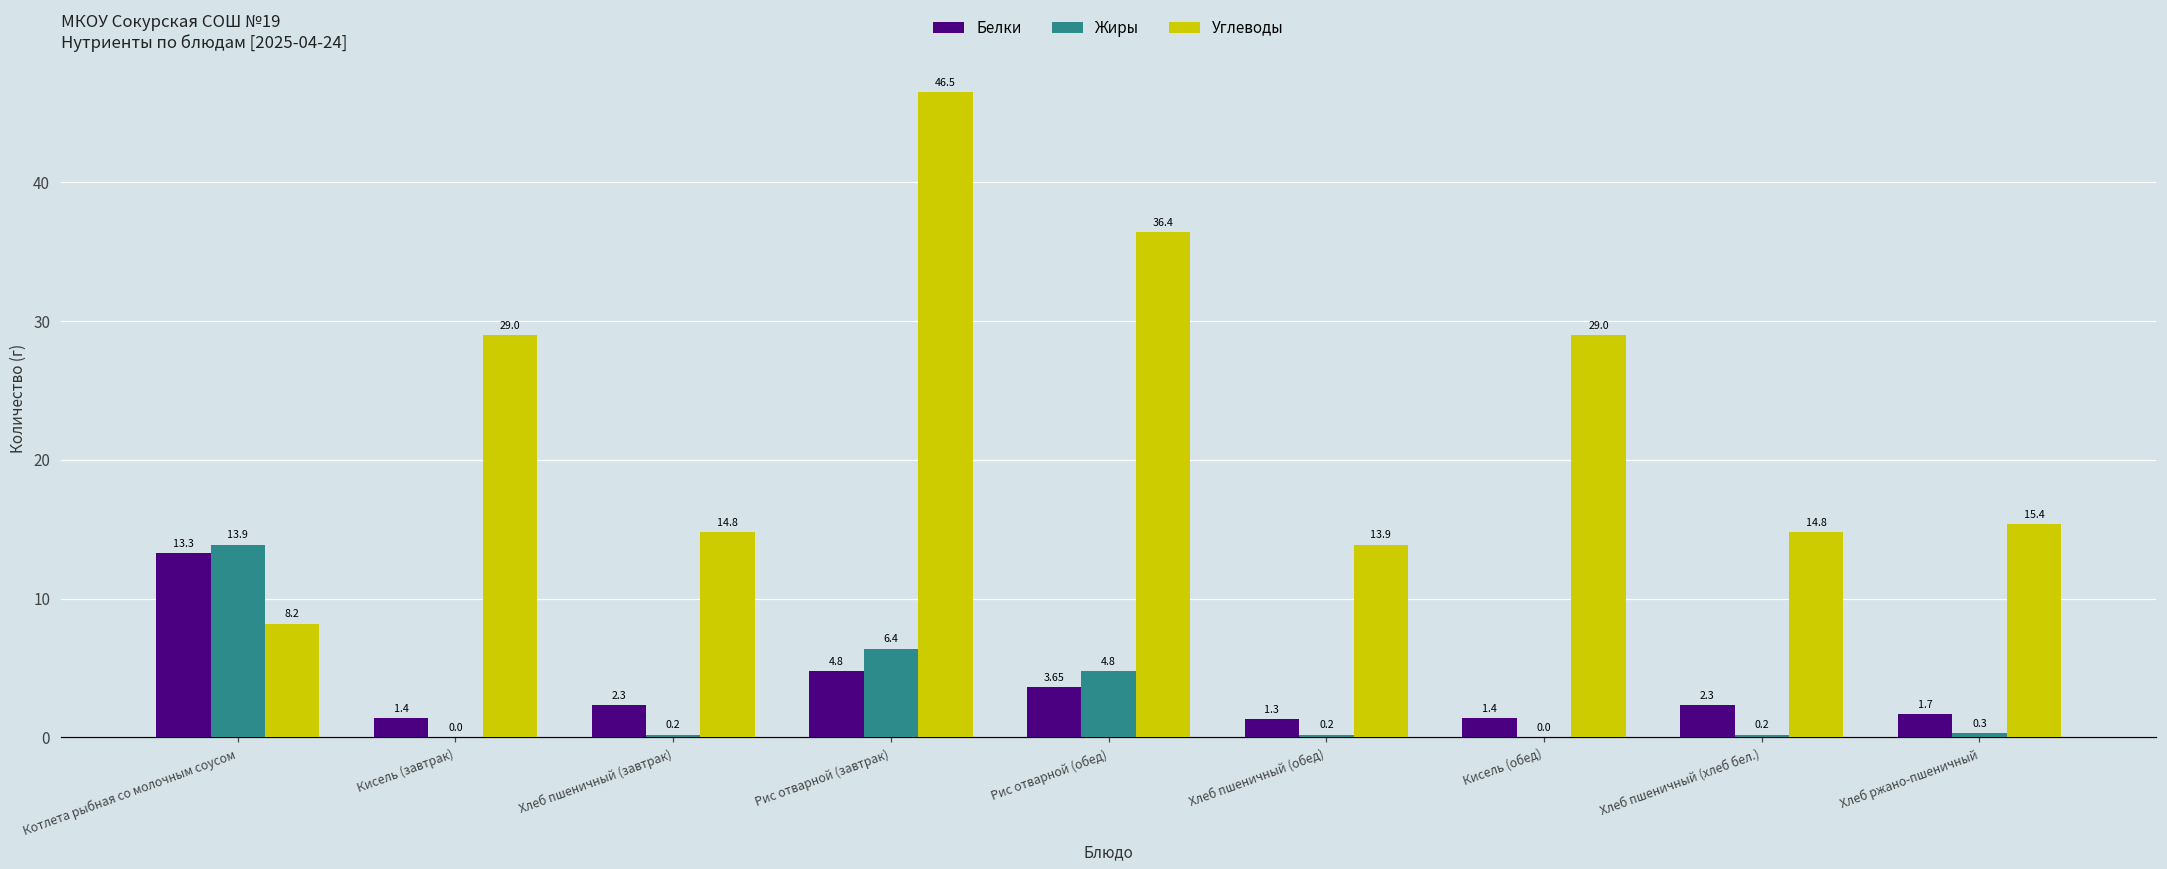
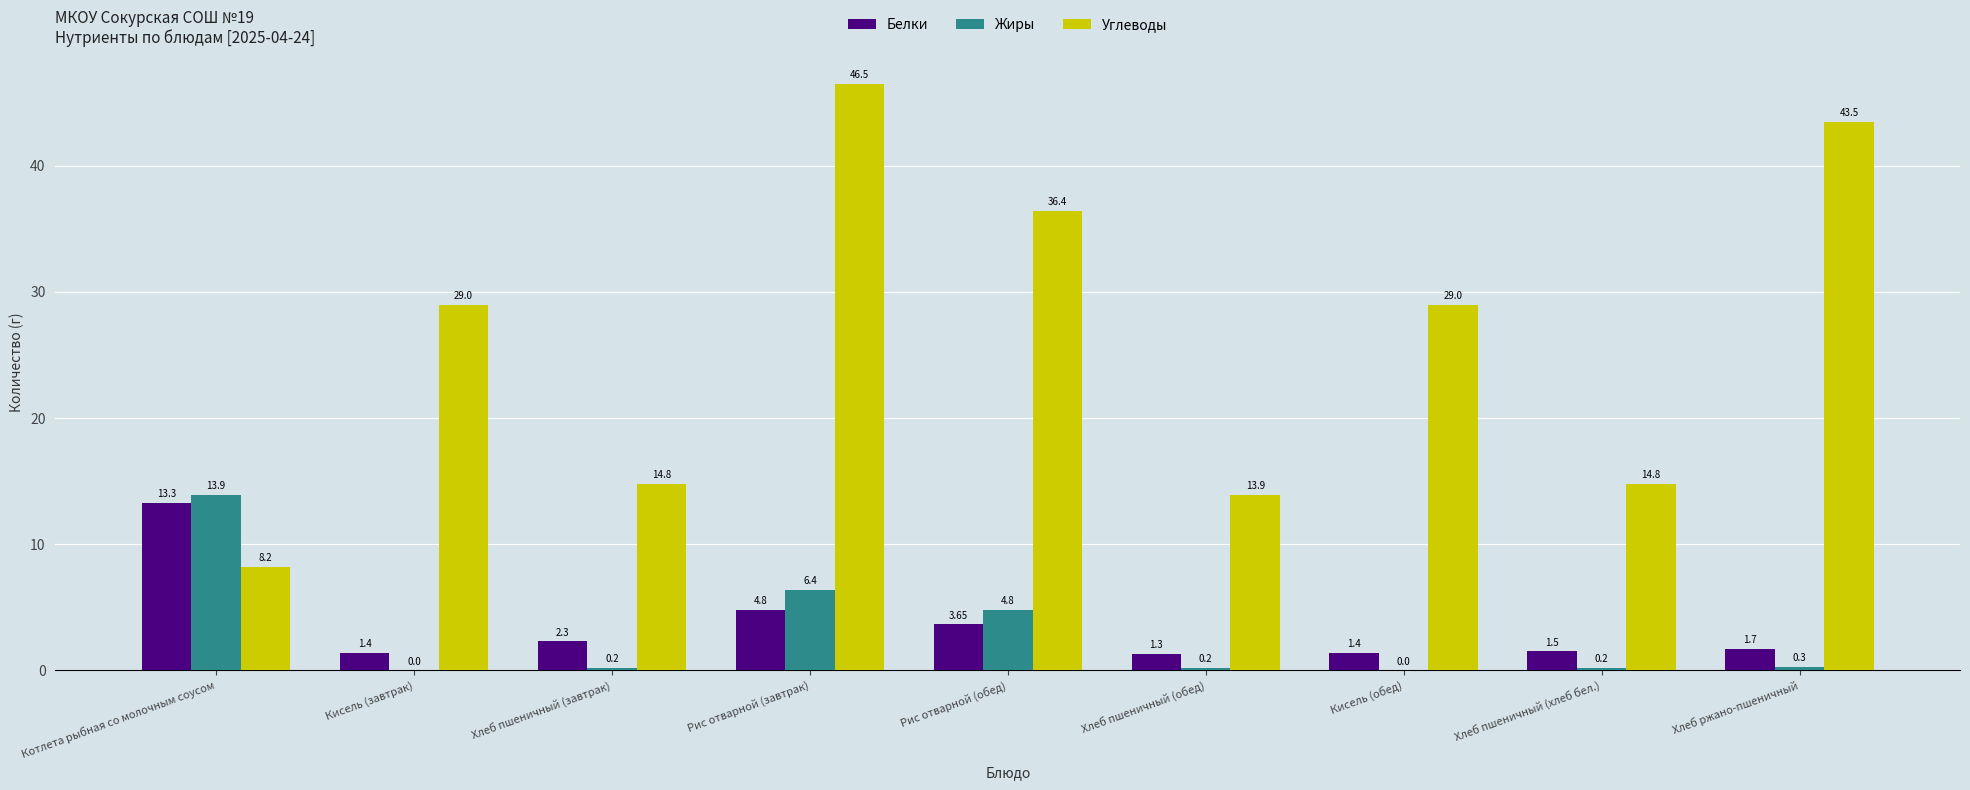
Белки, Хлеб пшеничный (хлеб бел.): 2.3 -> 1.5
Углеводы, Хлеб ржано-пшеничный: 15.4 -> 43.5
